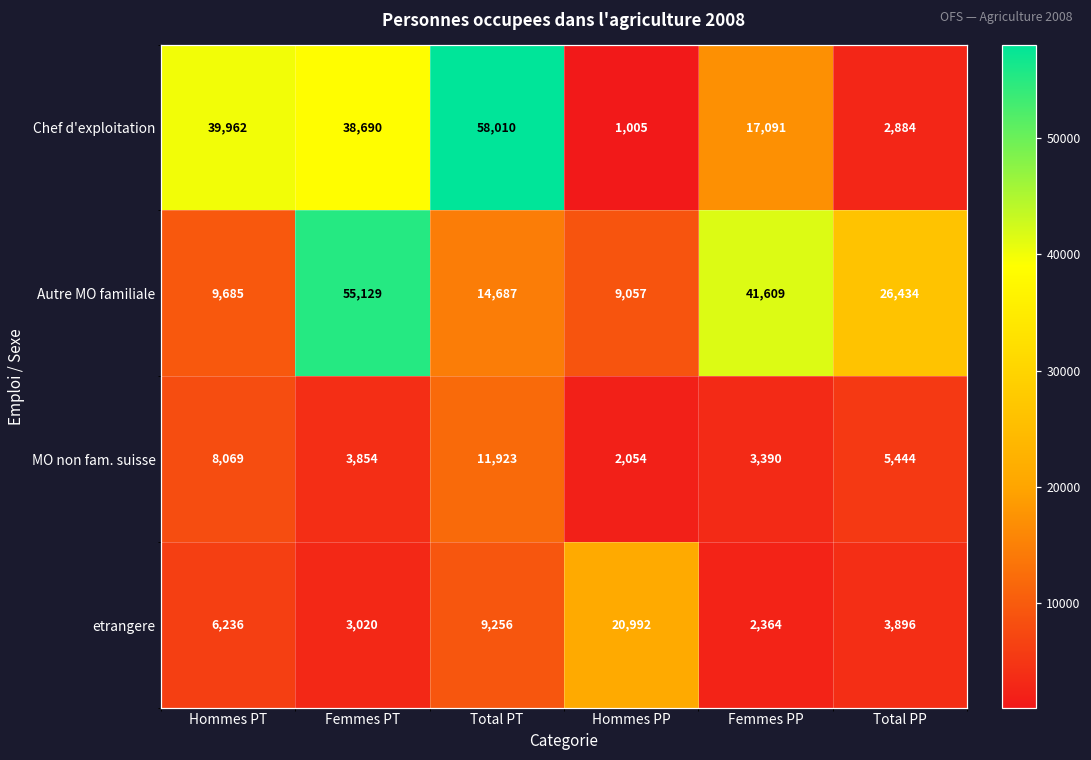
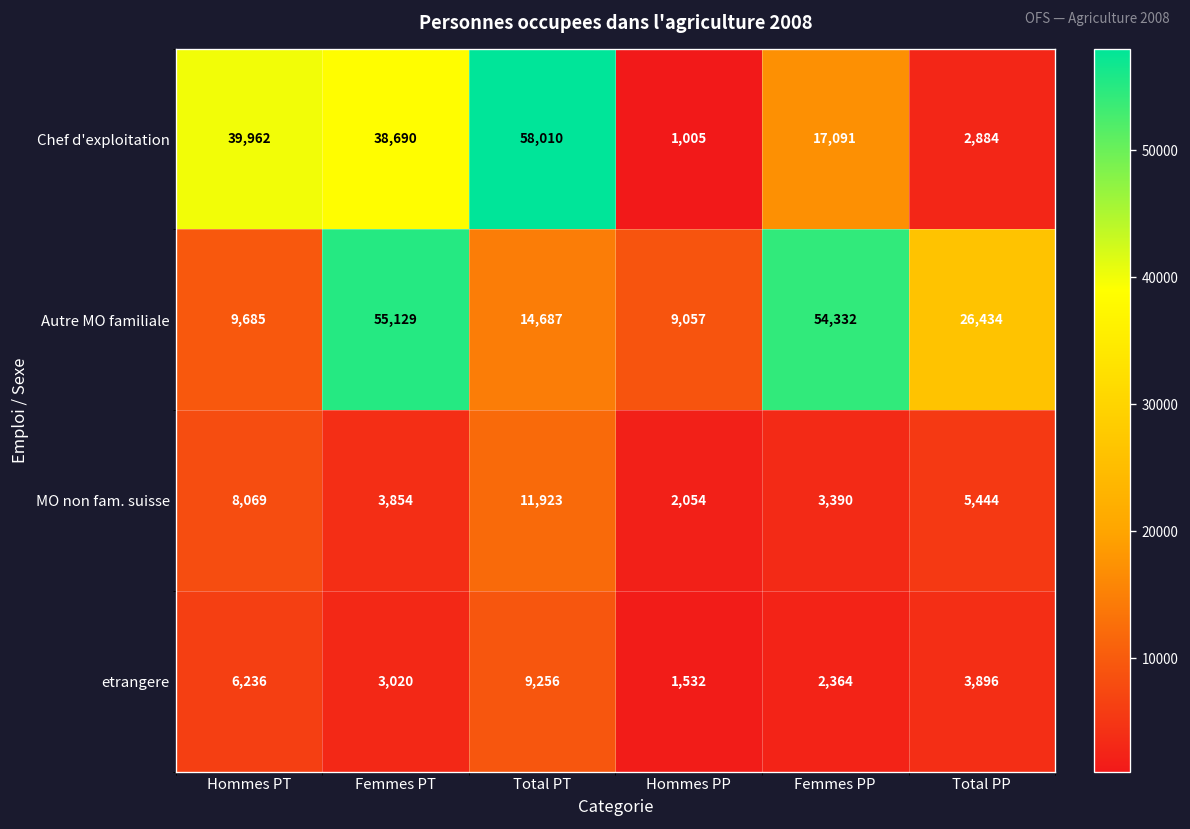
Autre MO familiale, Femmes PP: 41,609 -> 54,332
etrangere, Hommes PP: 20,992 -> 1,532
